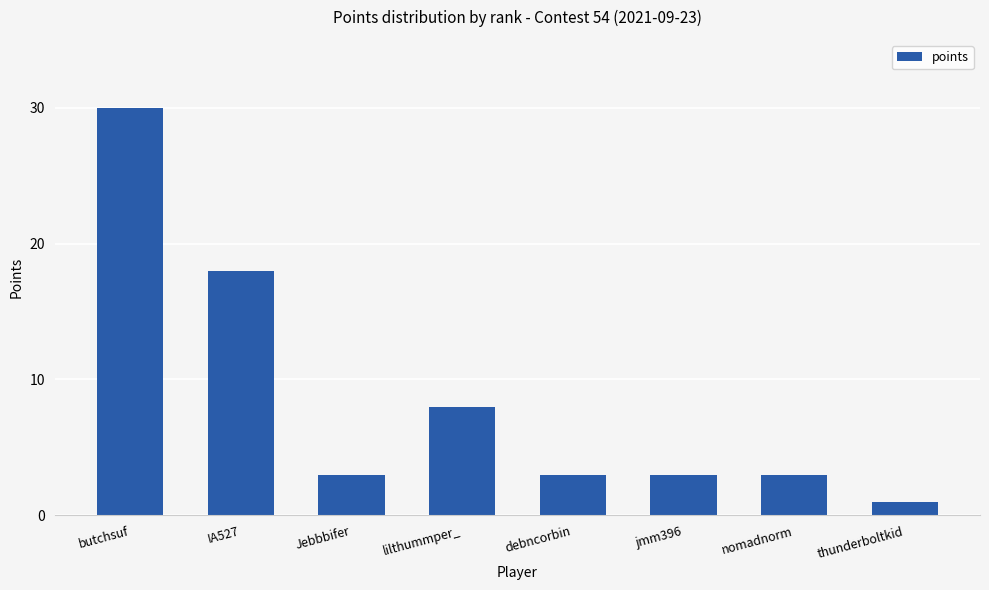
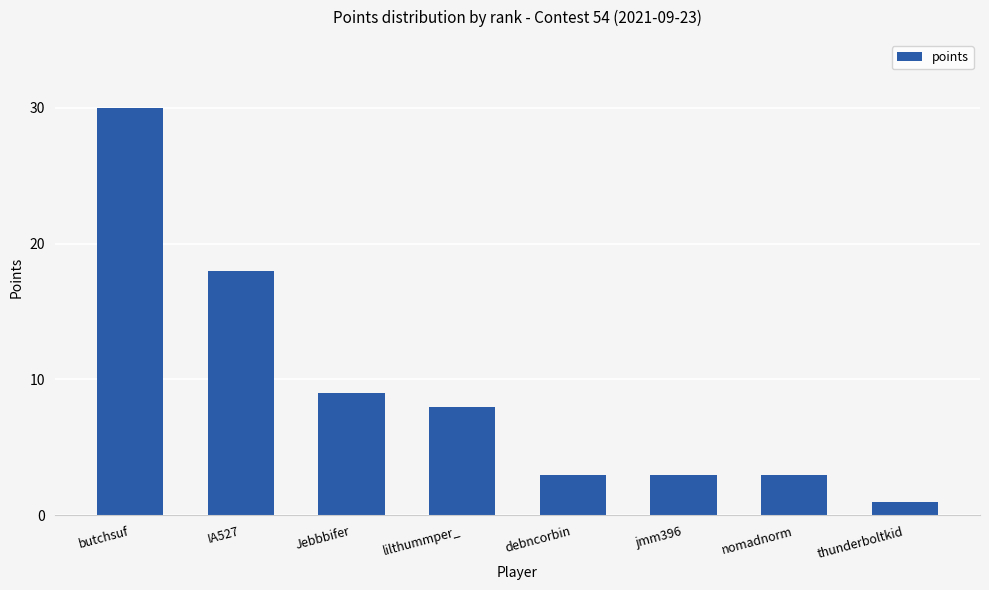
Jebbbifer: 3 -> 9
